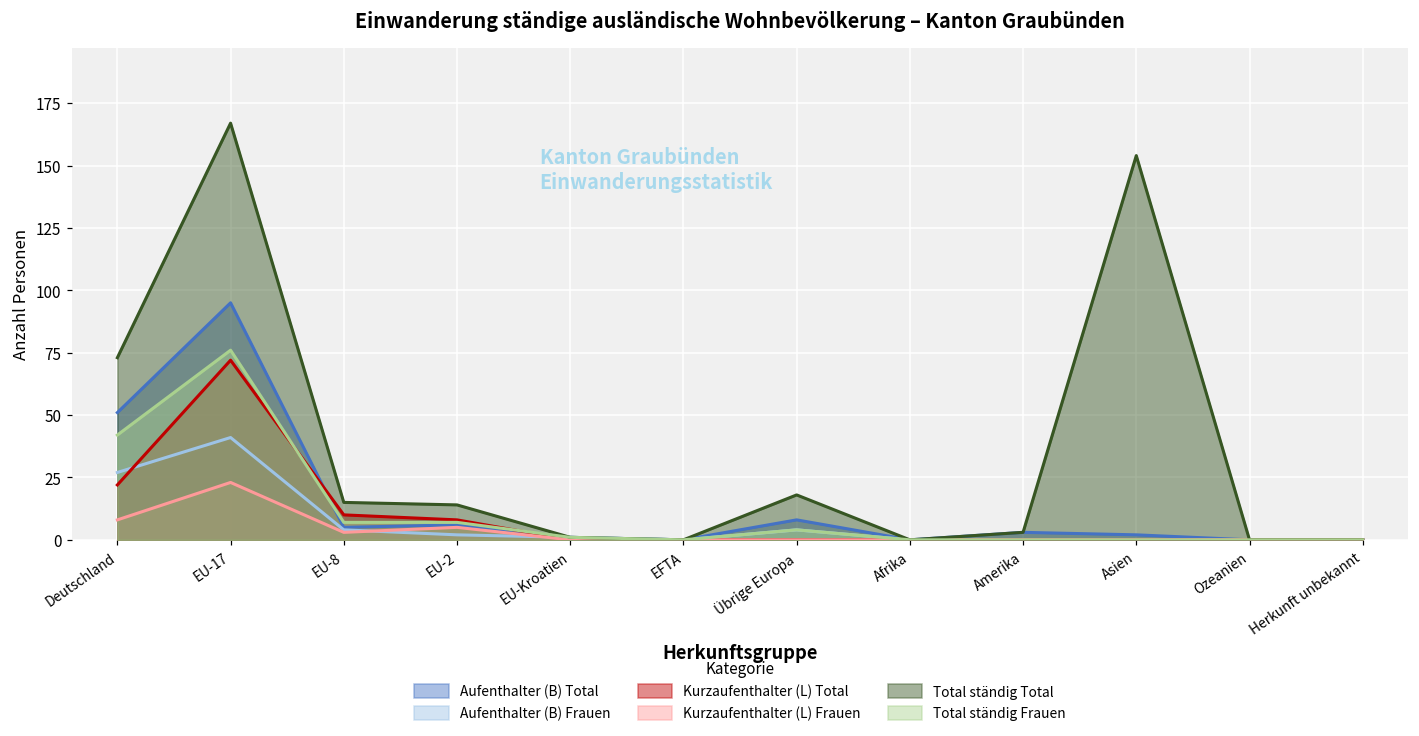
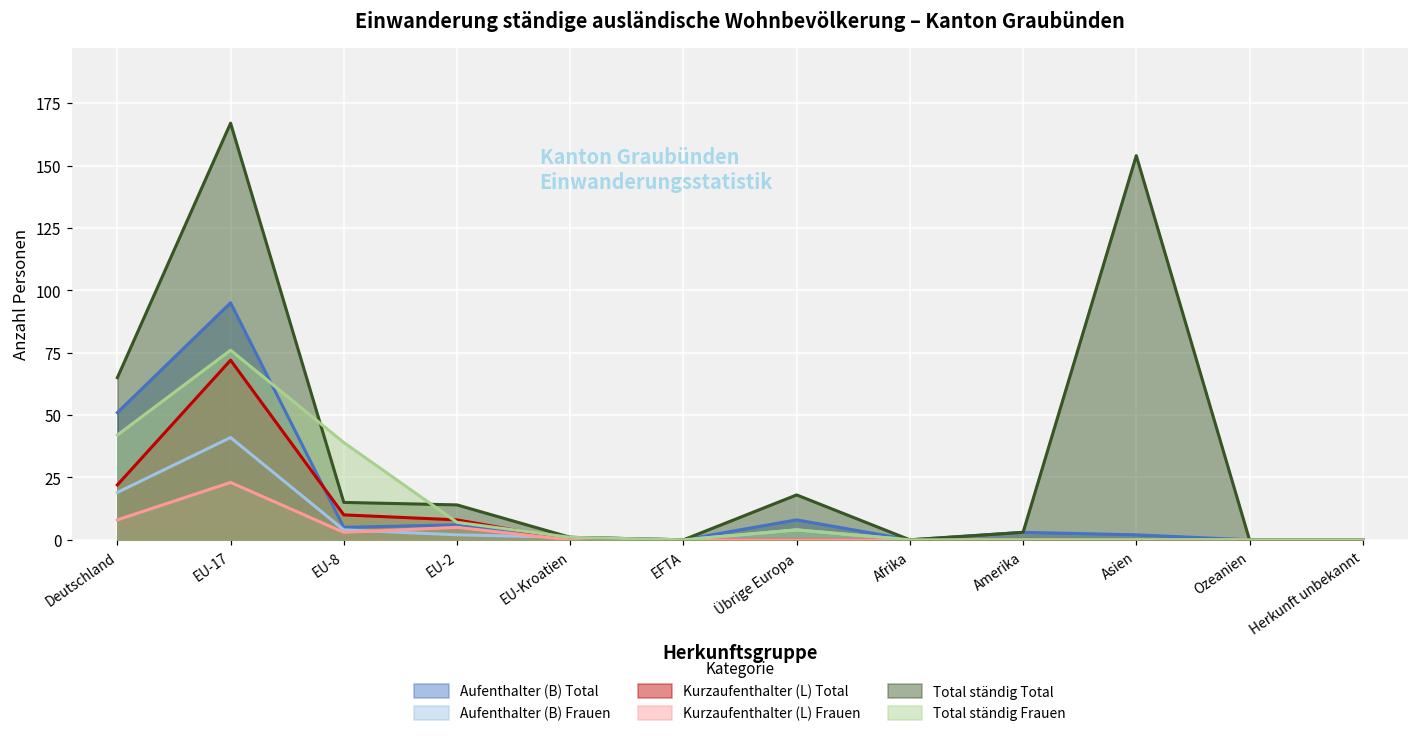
Aufenthalter (B) Frauen, Deutschland: 27 -> 19
Total ständig Total, Deutschland: 73 -> 65
Total ständig Frauen, EU-8: 7 -> 39
